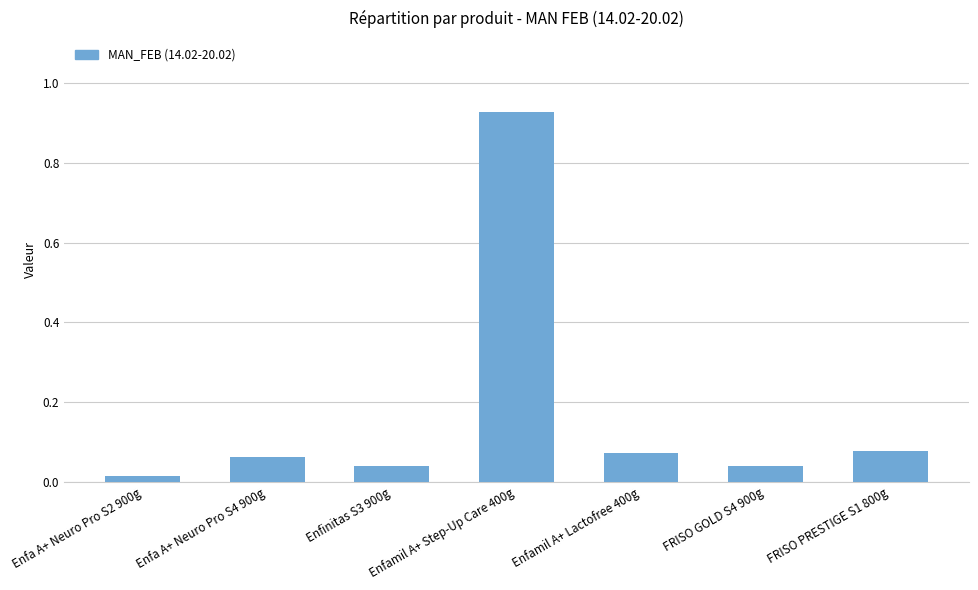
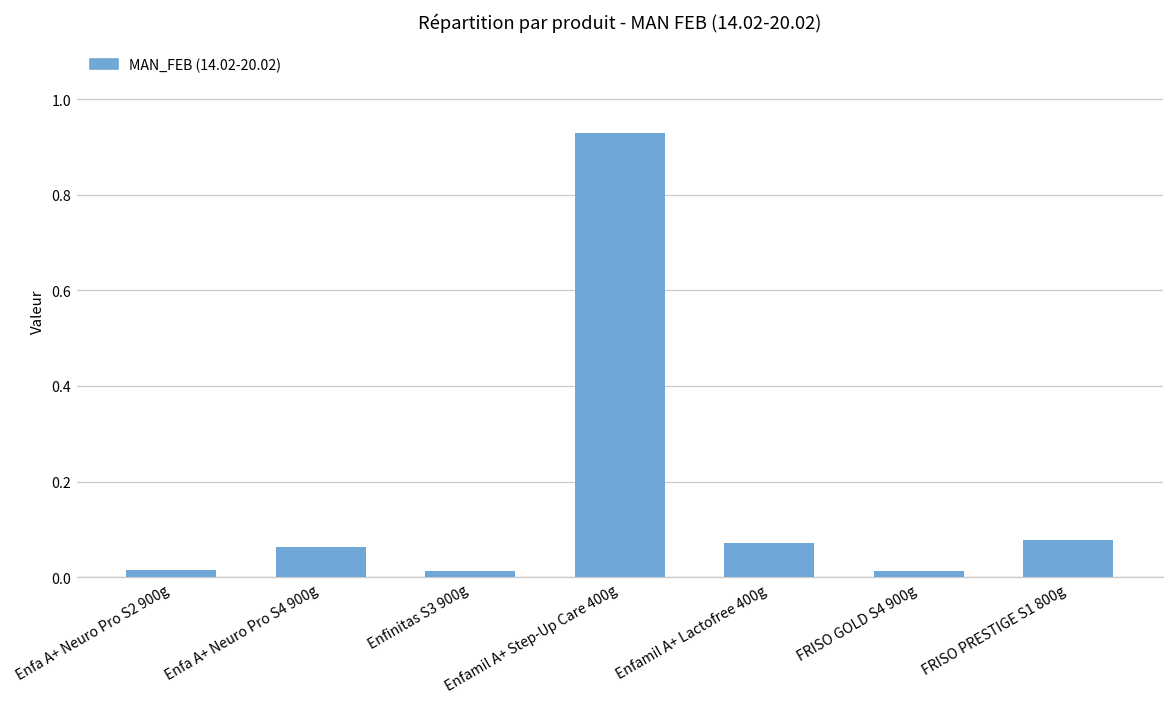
Enfinitas S3 900g: 0.04 -> 0.01
FRISO GOLD S4 900g: 0.04 -> 0.01
